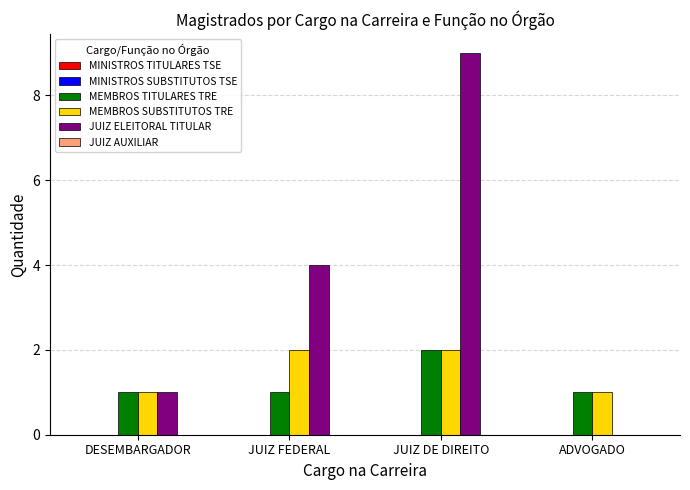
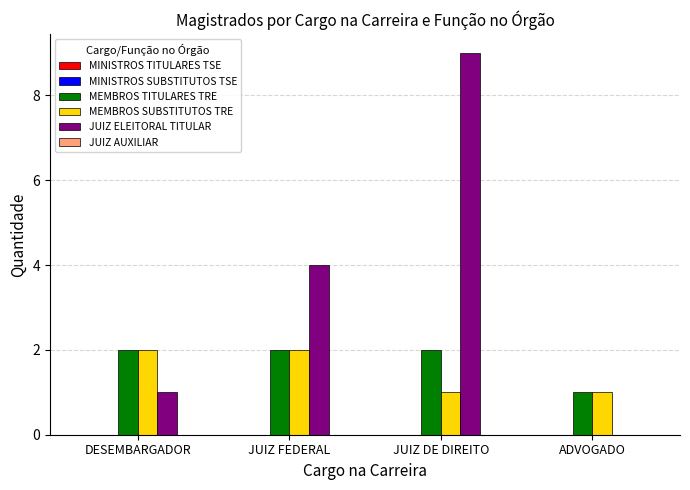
MEMBROS TITULARES TRE, DESEMBARGADOR: 1 -> 2
MEMBROS SUBSTITUTOS TRE, DESEMBARGADOR: 1 -> 2
MEMBROS TITULARES TRE, JUIZ FEDERAL: 1 -> 2
MEMBROS SUBSTITUTOS TRE, JUIZ DE DIREITO: 2 -> 1
